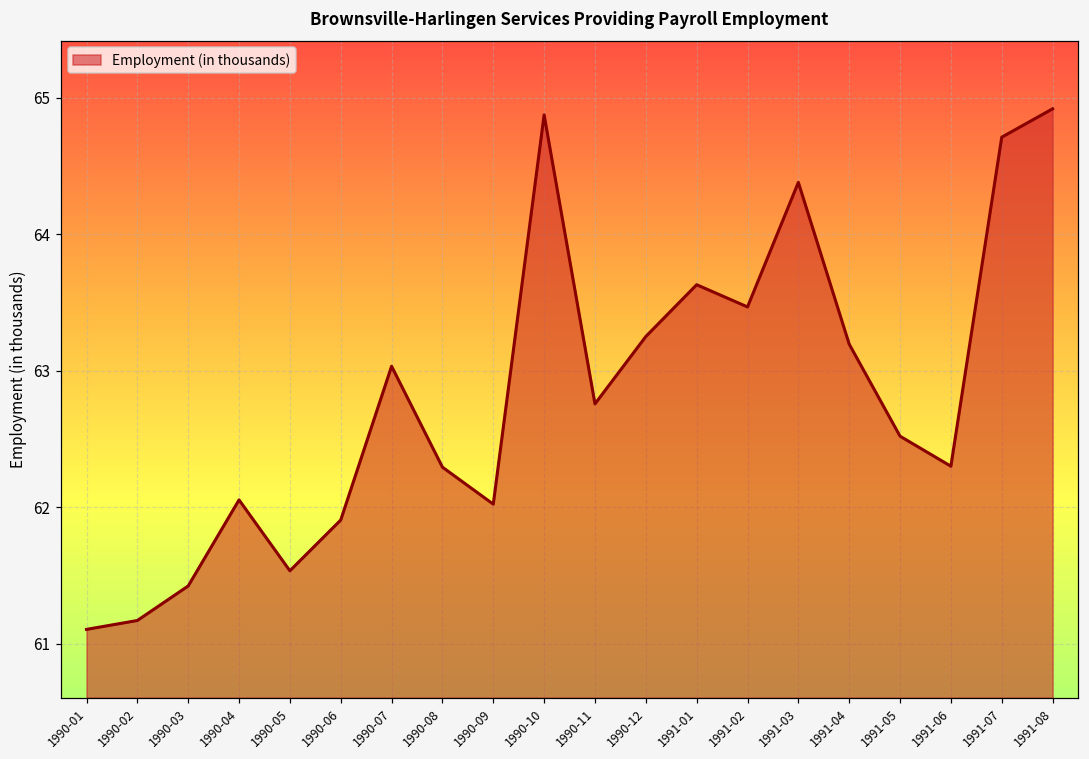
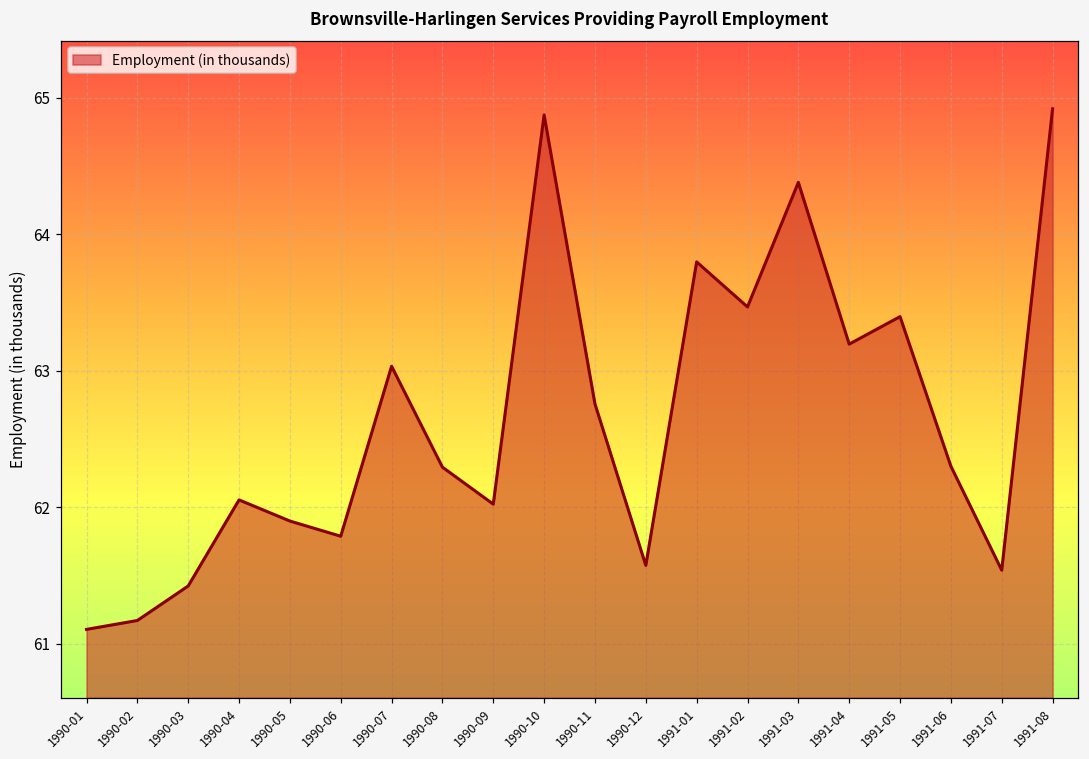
1990-05: 61.54 -> 61.90
1990-06: 61.91 -> 61.79
1990-12: 63.25 -> 61.57
1991-01: 63.63 -> 63.80
1991-05: 62.52 -> 63.40
1991-07: 64.71 -> 61.54
